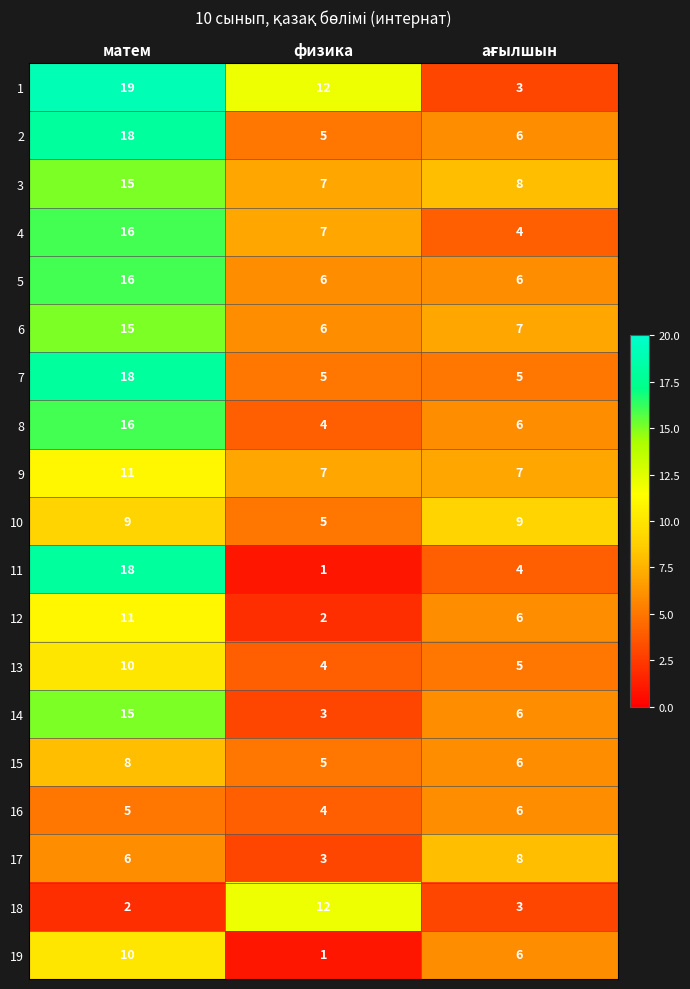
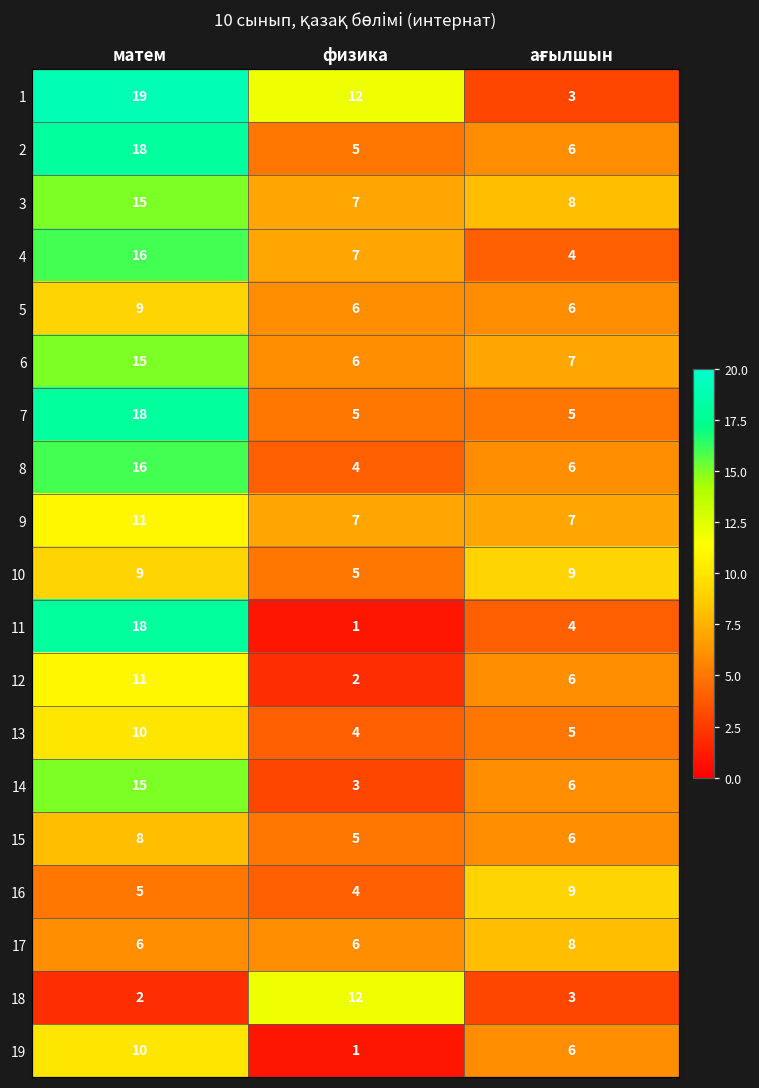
5, матем: 16 -> 9
16, ағылшын: 6 -> 9
17, физика: 3 -> 6
